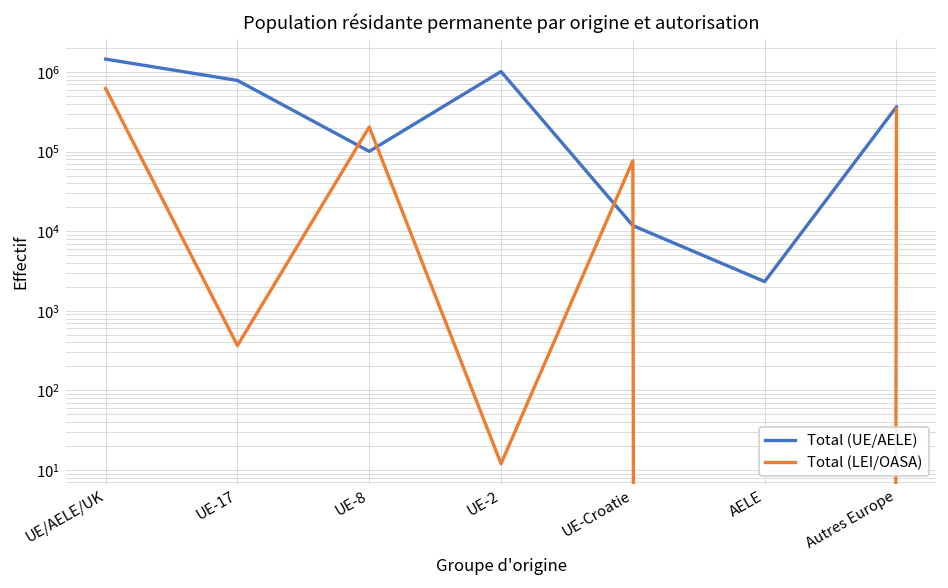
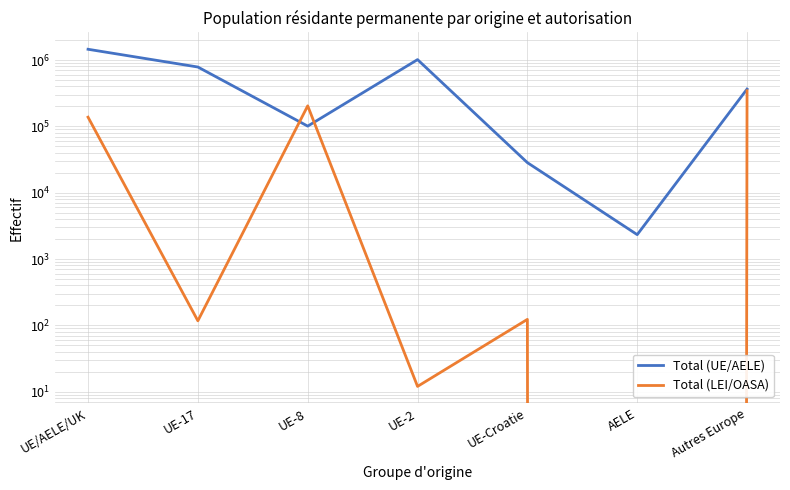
Total (LEI/OASA), UE/AELE/UK: 600000 -> 140000
Total (LEI/OASA), UE-17: 400 -> 120
Total (UE/AELE), UE-Croatie: 12000 -> 28000
Total (LEI/OASA), UE-Croatie: 80000 -> 120
